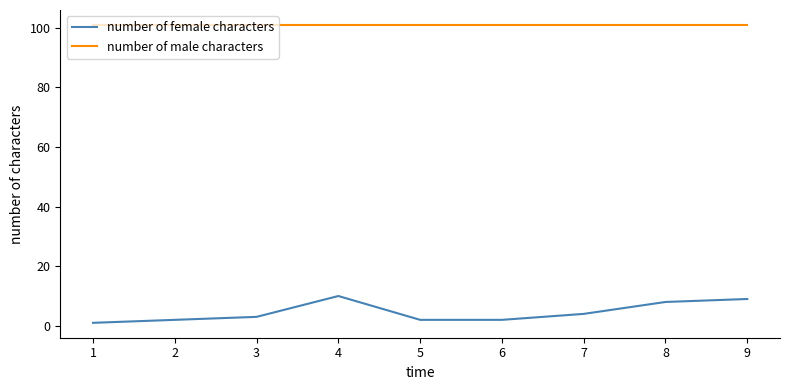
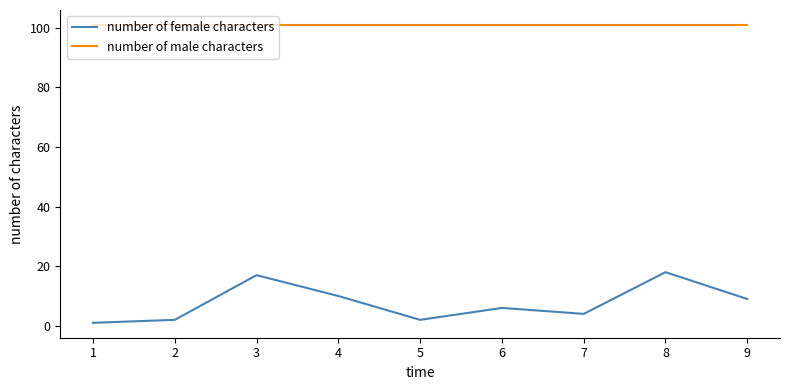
number of female characters, 3: 3 -> 17
number of female characters, 6: 2 -> 6
number of female characters, 8: 8 -> 18
